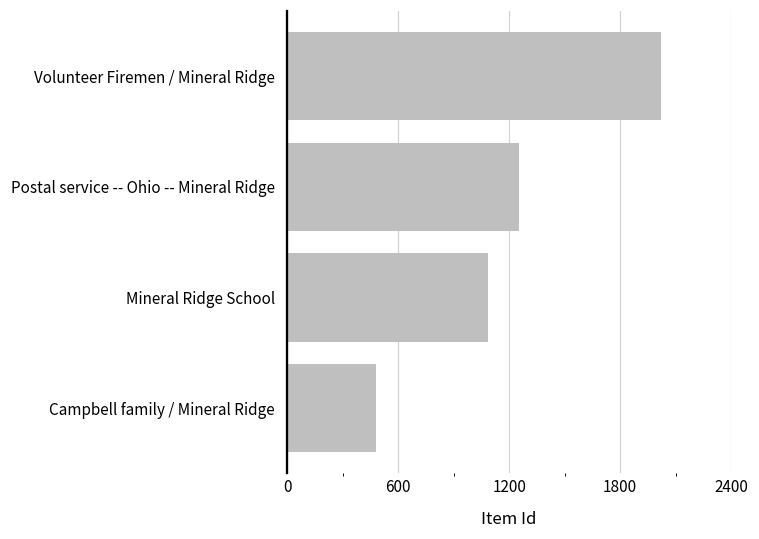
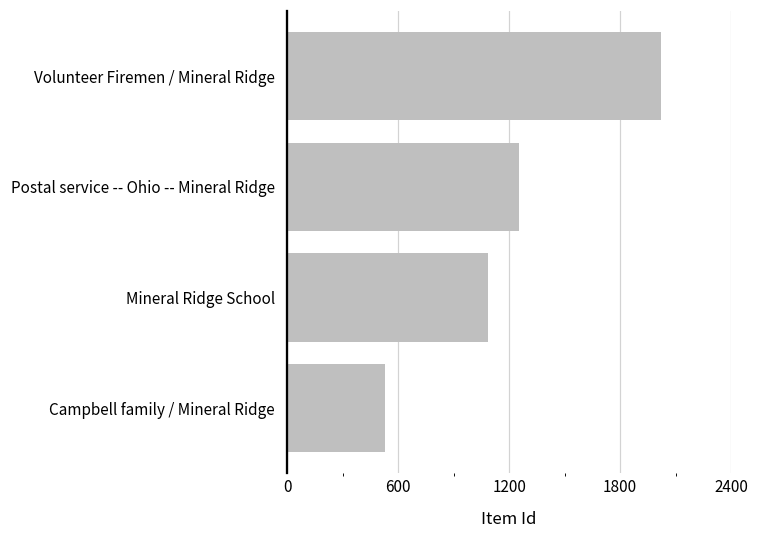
Campbell family / Mineral Ridge: 480 -> 530
